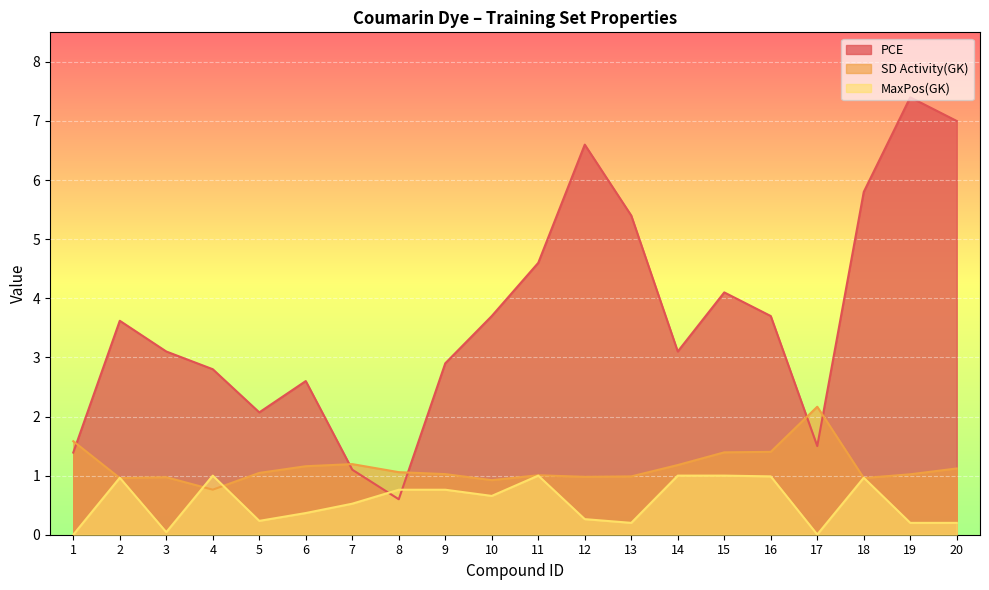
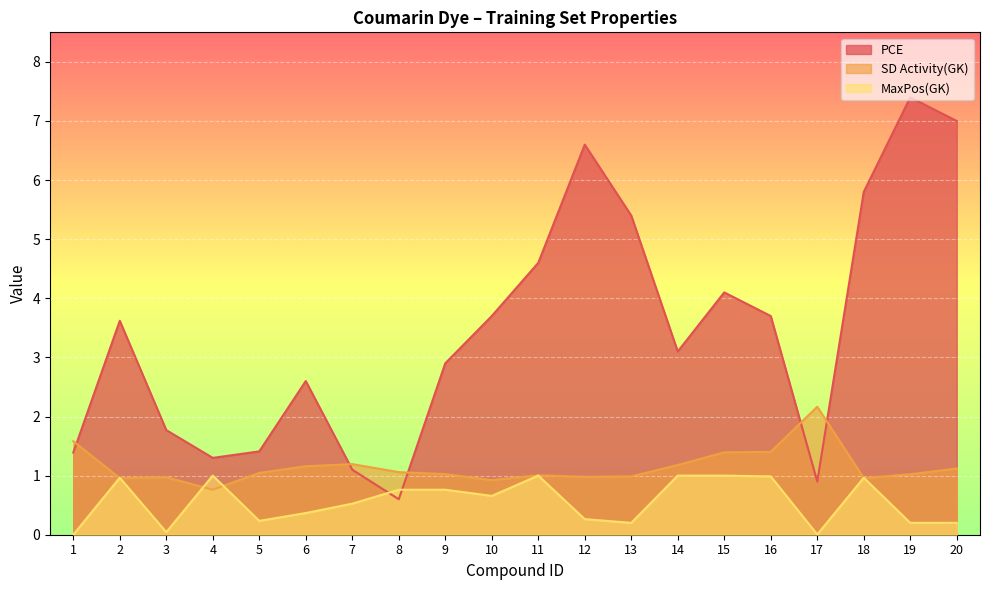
PCE, 3: 3.1 -> 1.8
PCE, 4: 2.8 -> 1.3
PCE, 5: 2.1 -> 1.4
PCE, 17: 1.5 -> 0.9
